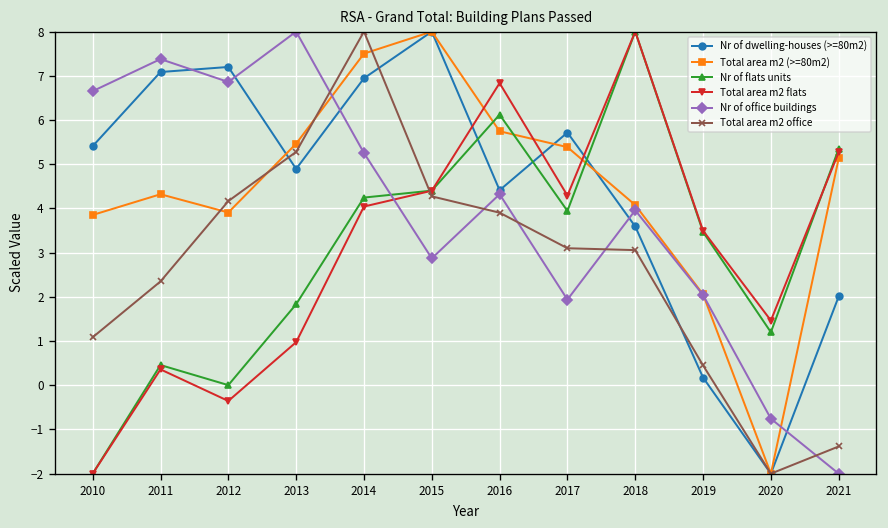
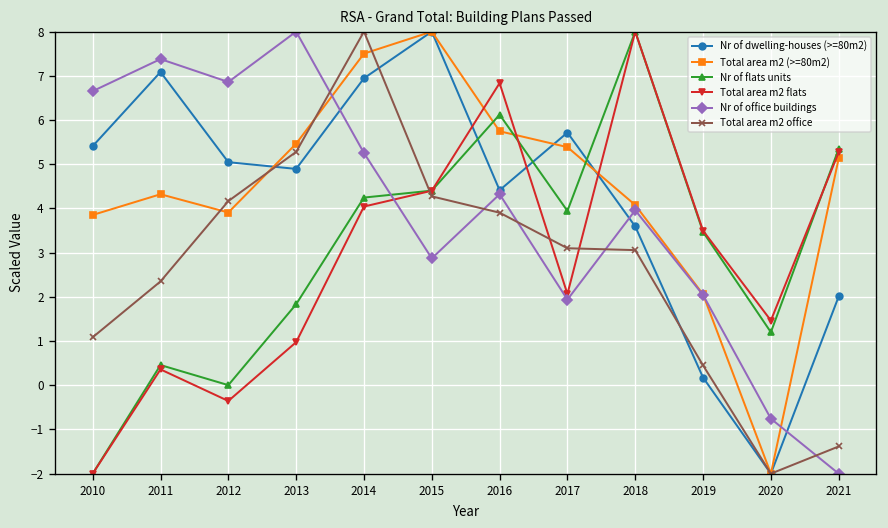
Nr of dwelling-houses (>=80m2), 2012: 7.2 -> 5.0
Total area m2 flats, 2017: 4.3 -> 2.1
